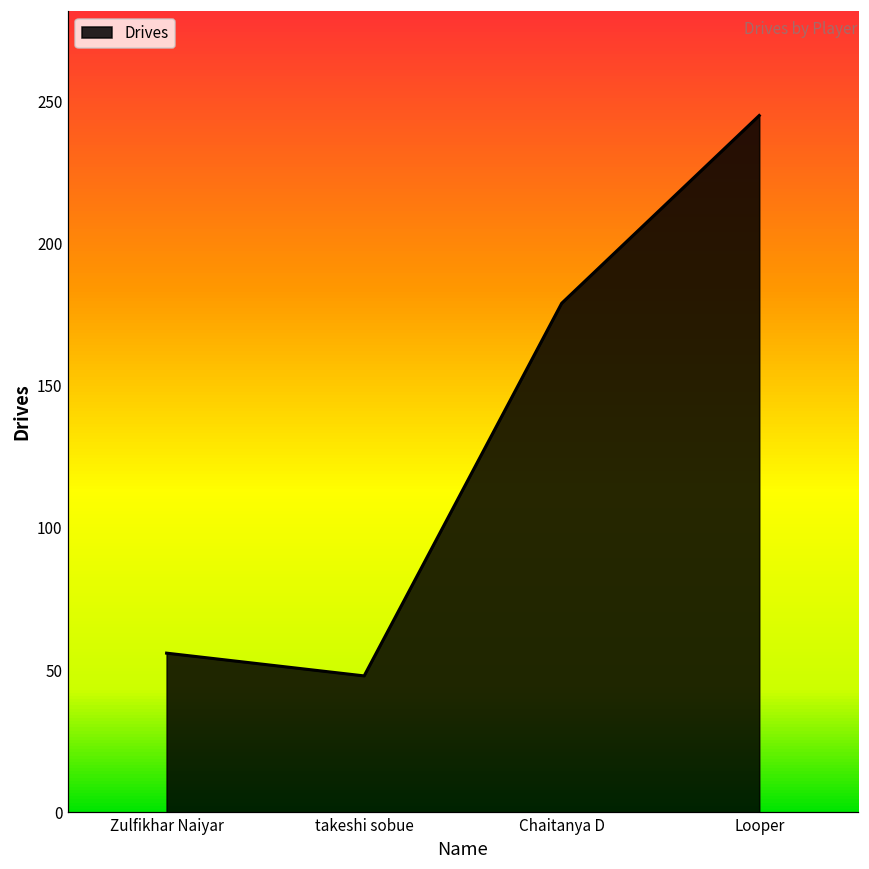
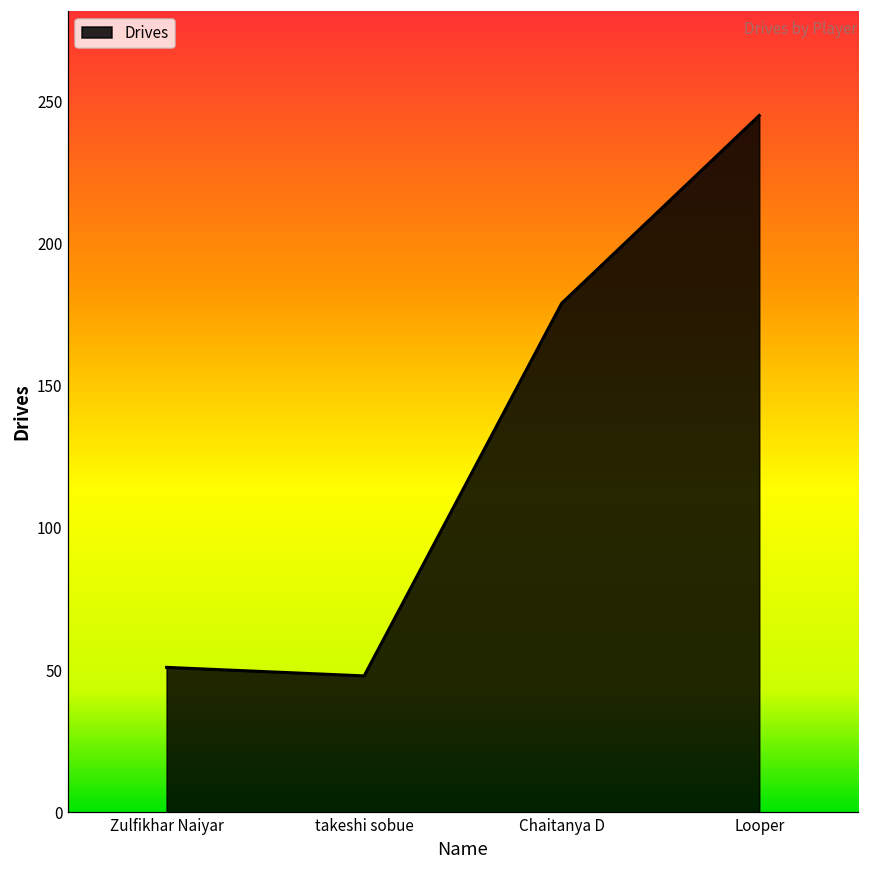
Zulfikhar Naiyar: 56 -> 51
